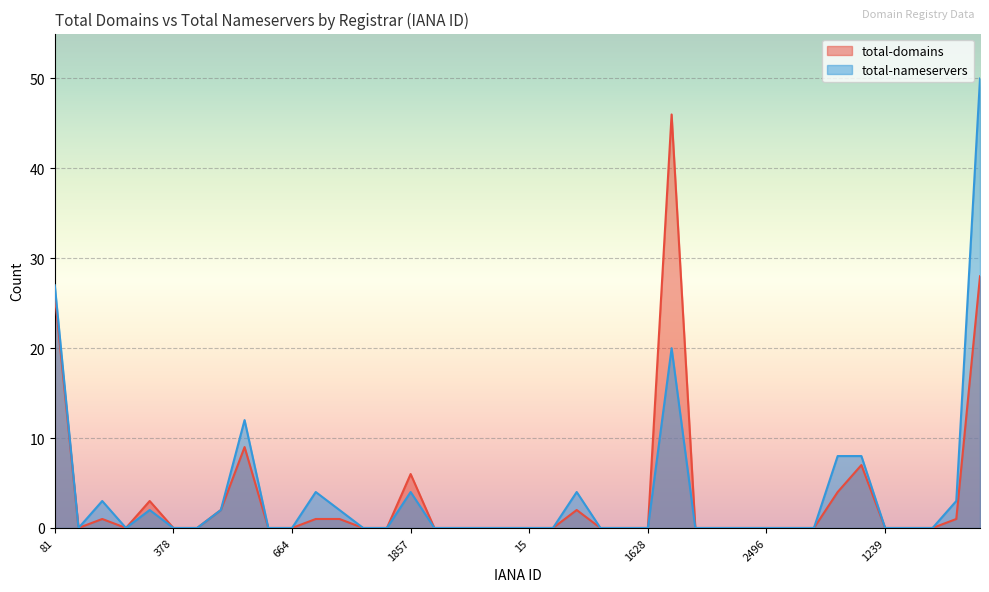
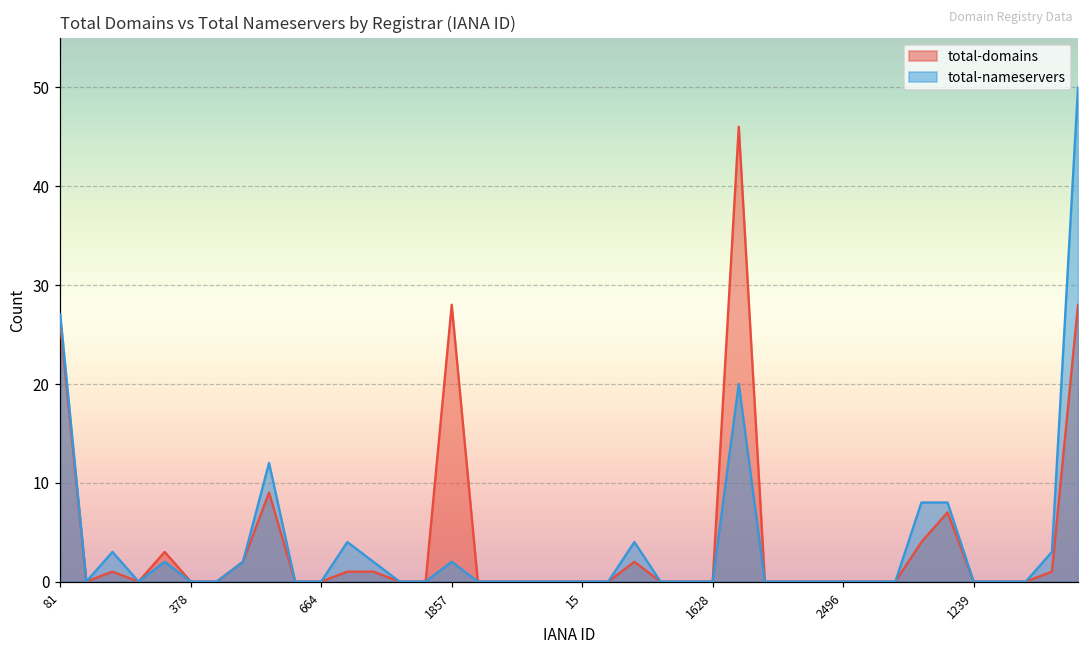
total-domains, 1857: 6 -> 28
total-nameservers, 1857: 4 -> 2
